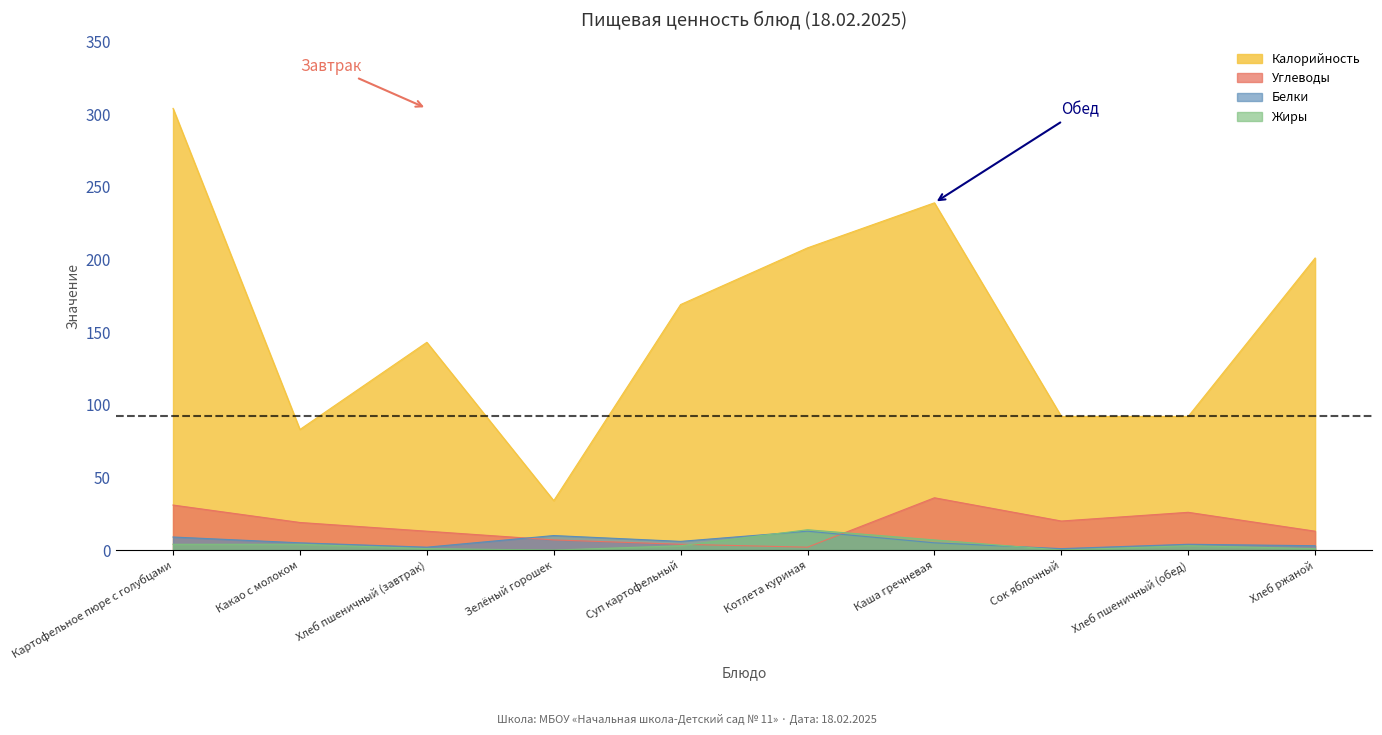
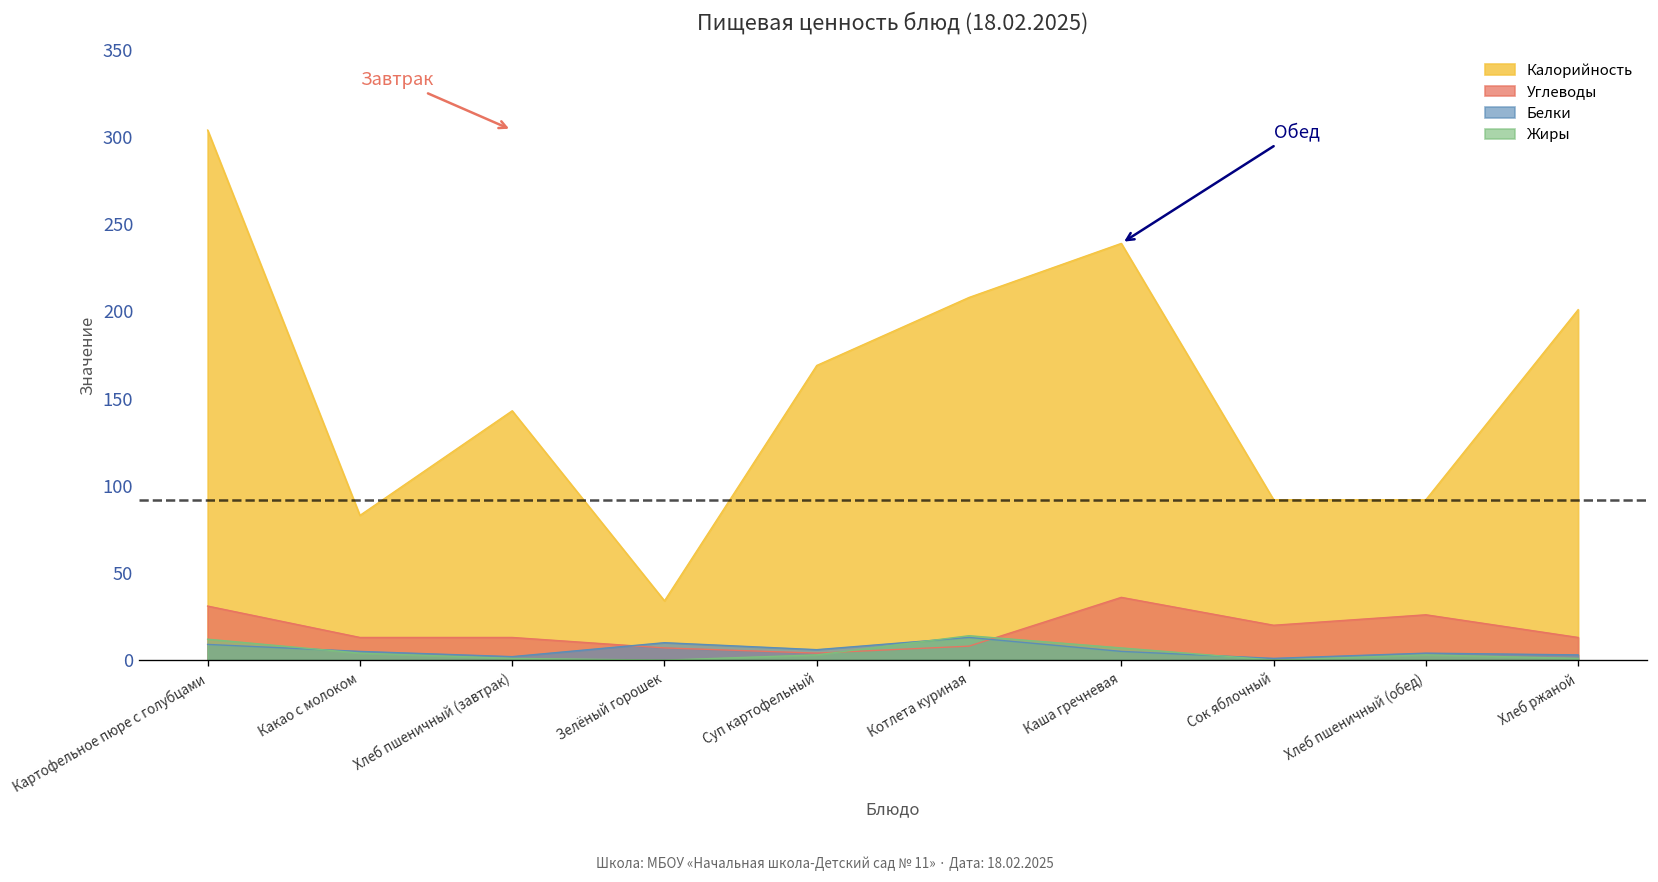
Жиры, Картофельное пюре с голубцами: 4 -> 12
Углеводы, Какао с молоком: 19 -> 13
Углеводы, Котлета куриная: 2 -> 8
